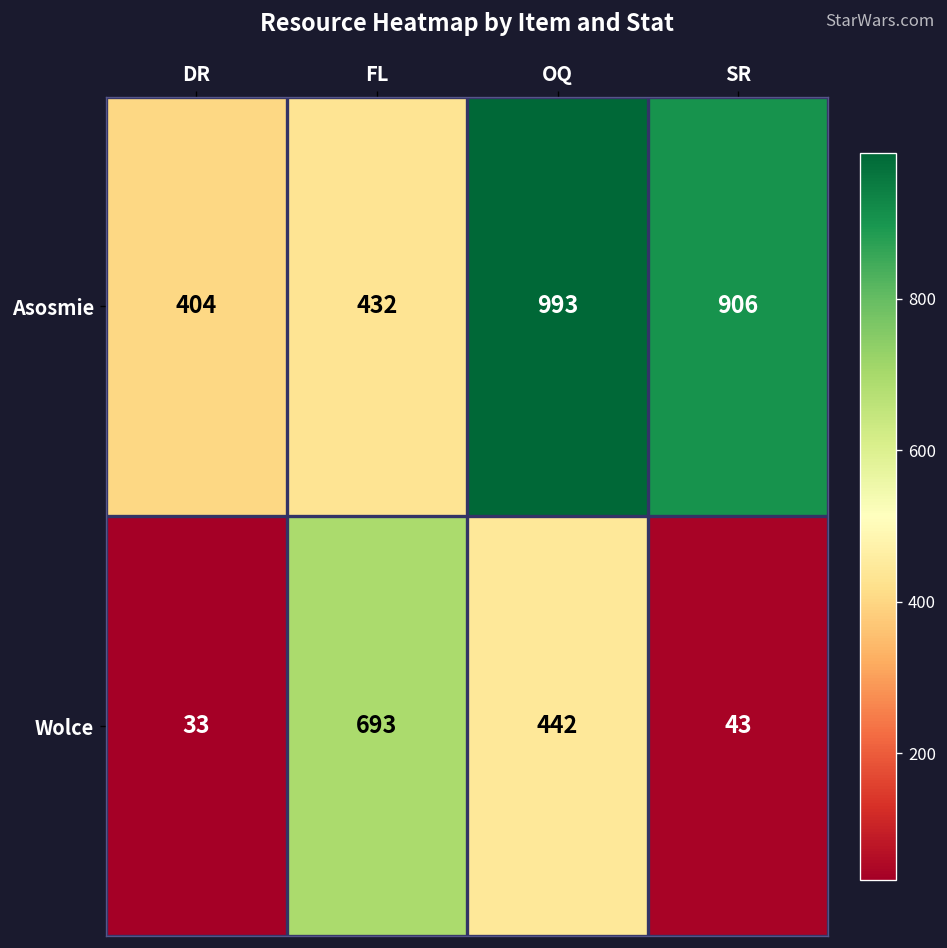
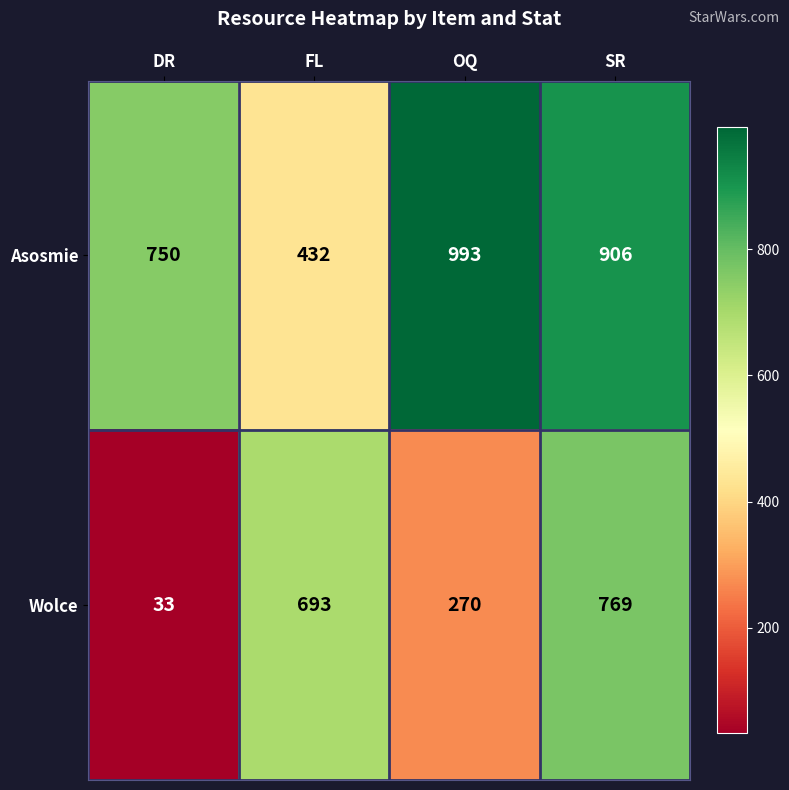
Asosmie, DR: 404 -> 750
Wolce, OQ: 442 -> 270
Wolce, SR: 43 -> 769
